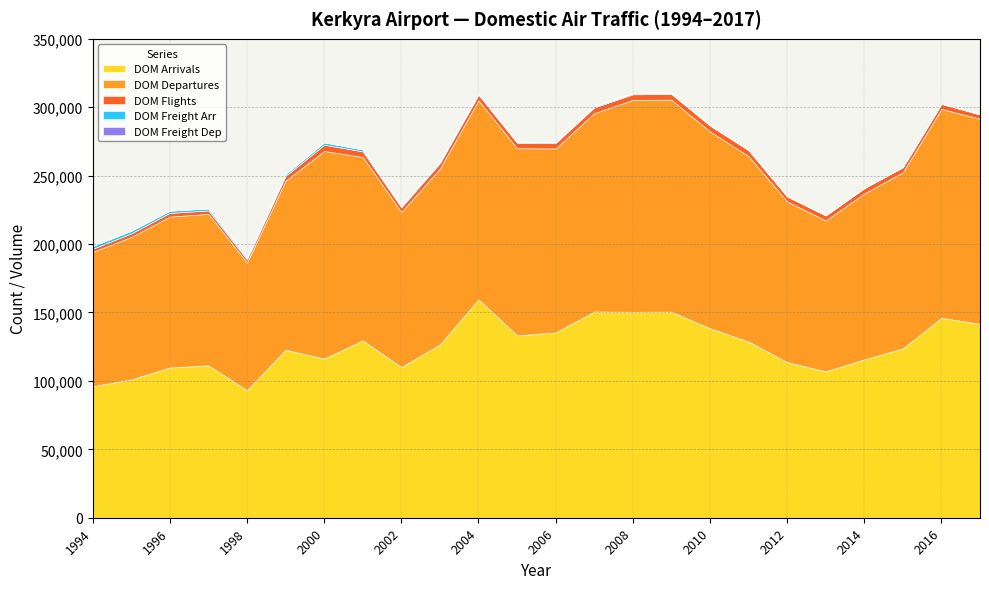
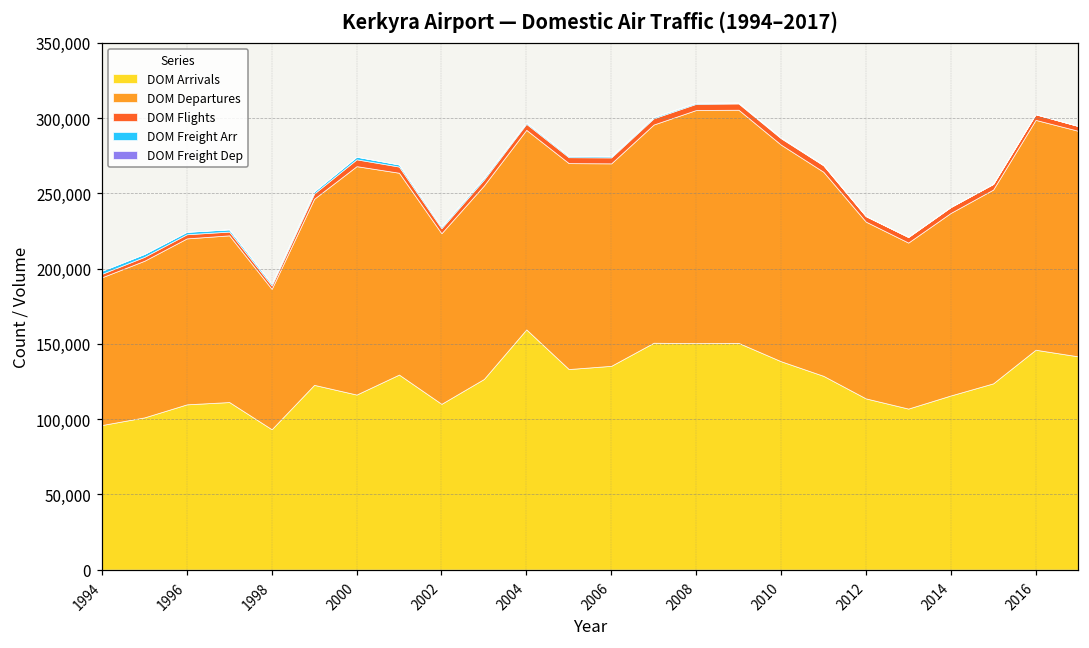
DOM Departures, 2004: 146,000 -> 133,000
